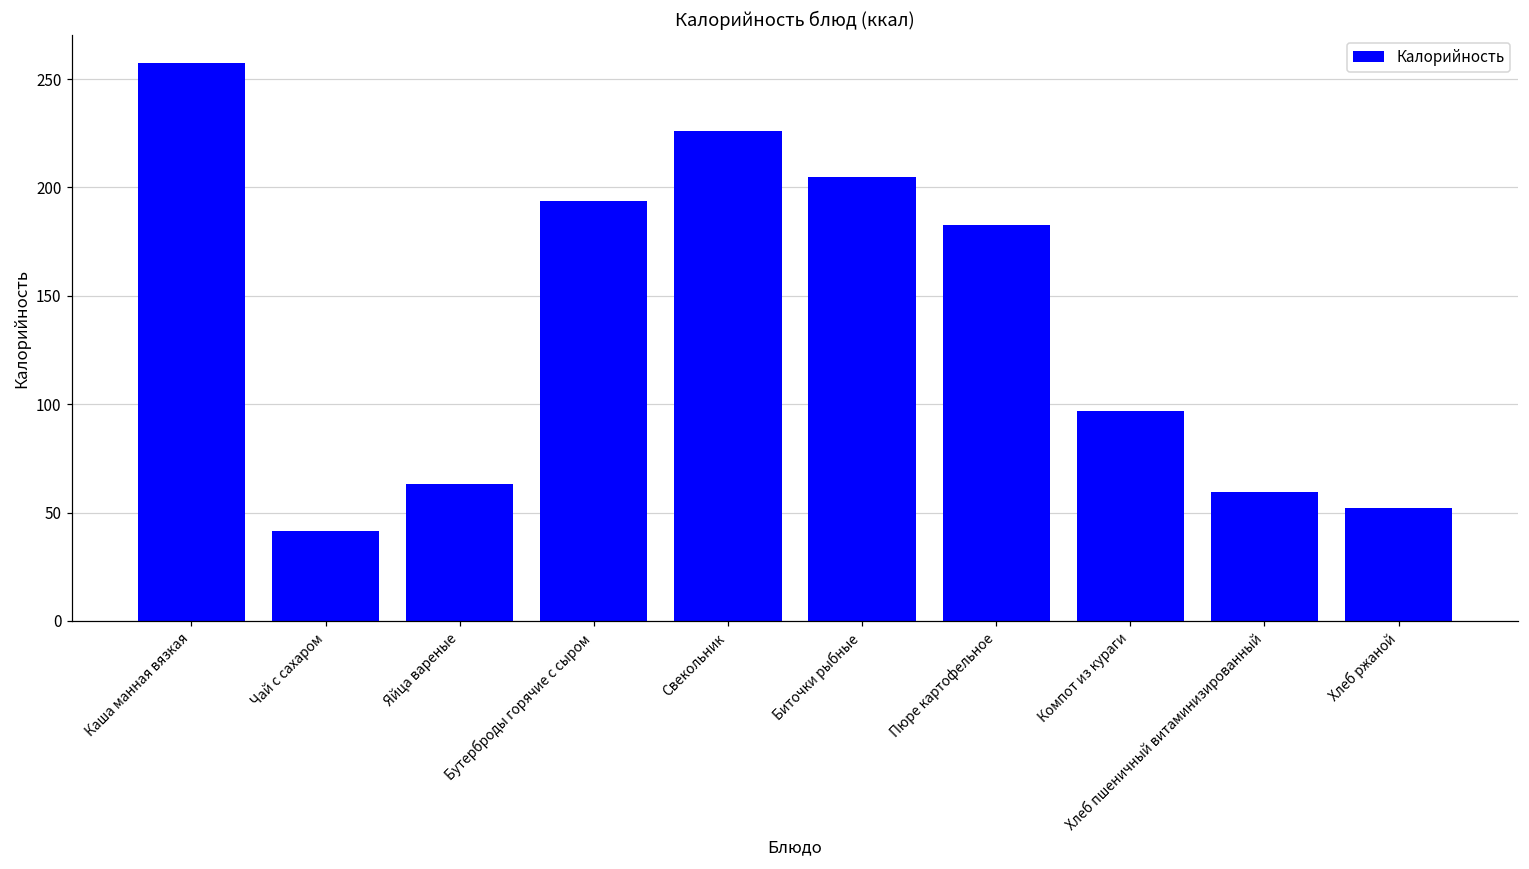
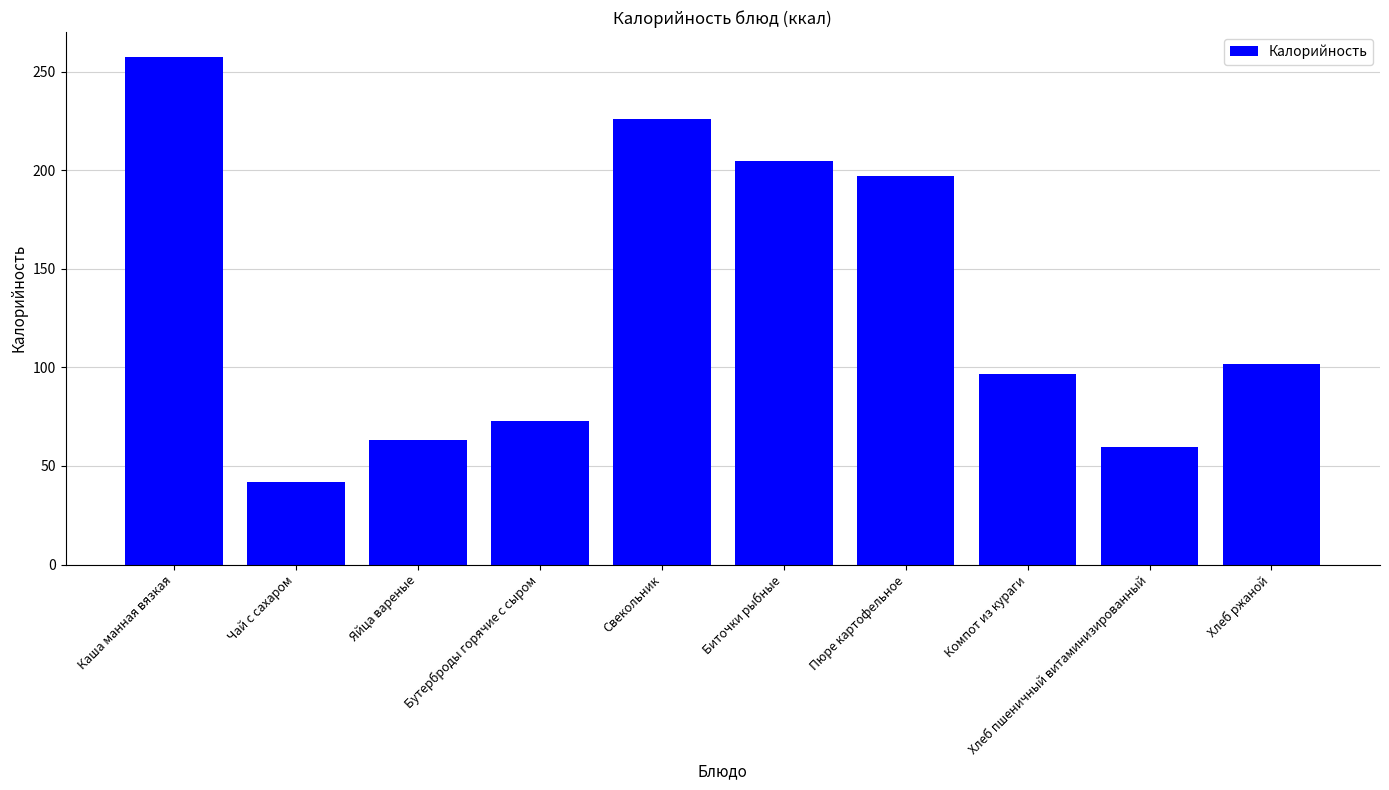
Бутерброды горячие с сыром: 194 -> 73
Пюре картофельное: 183 -> 197
Хлеб ржаной: 52 -> 102
